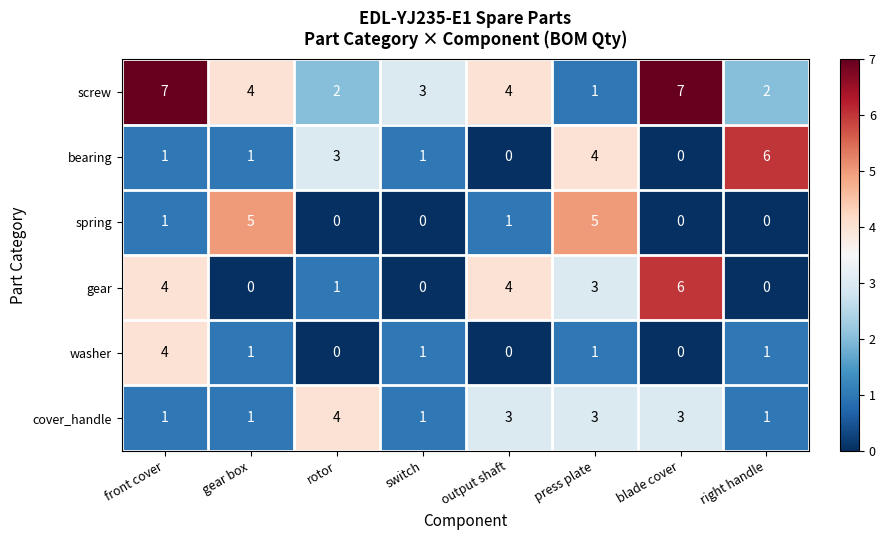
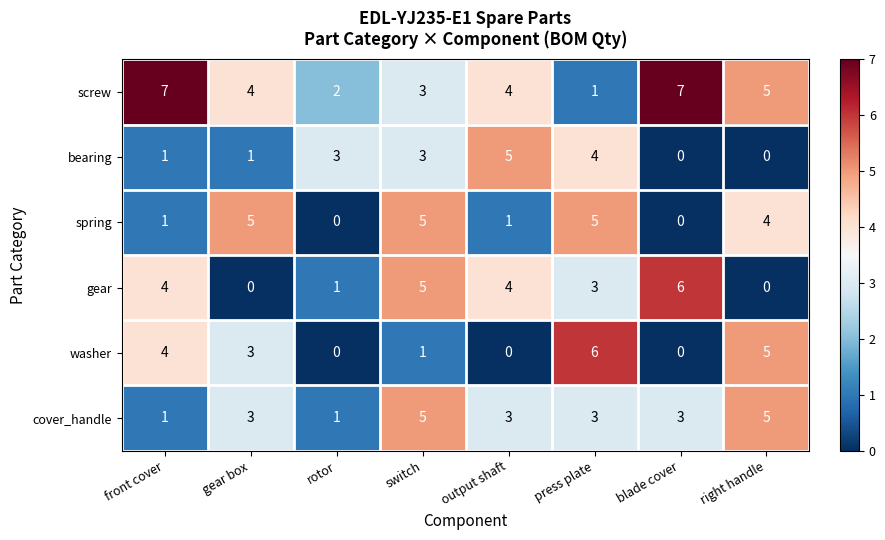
screw, right handle: 2 -> 5
bearing, switch: 1 -> 3
bearing, output shaft: 0 -> 5
bearing, right handle: 6 -> 0
spring, switch: 0 -> 5
spring, right handle: 0 -> 4
gear, switch: 0 -> 5
washer, gear box: 1 -> 3
washer, press plate: 1 -> 6
washer, right handle: 1 -> 5
cover_handle, gear box: 1 -> 3
cover_handle, rotor: 4 -> 1
cover_handle, switch: 1 -> 5
cover_handle, right handle: 1 -> 5
